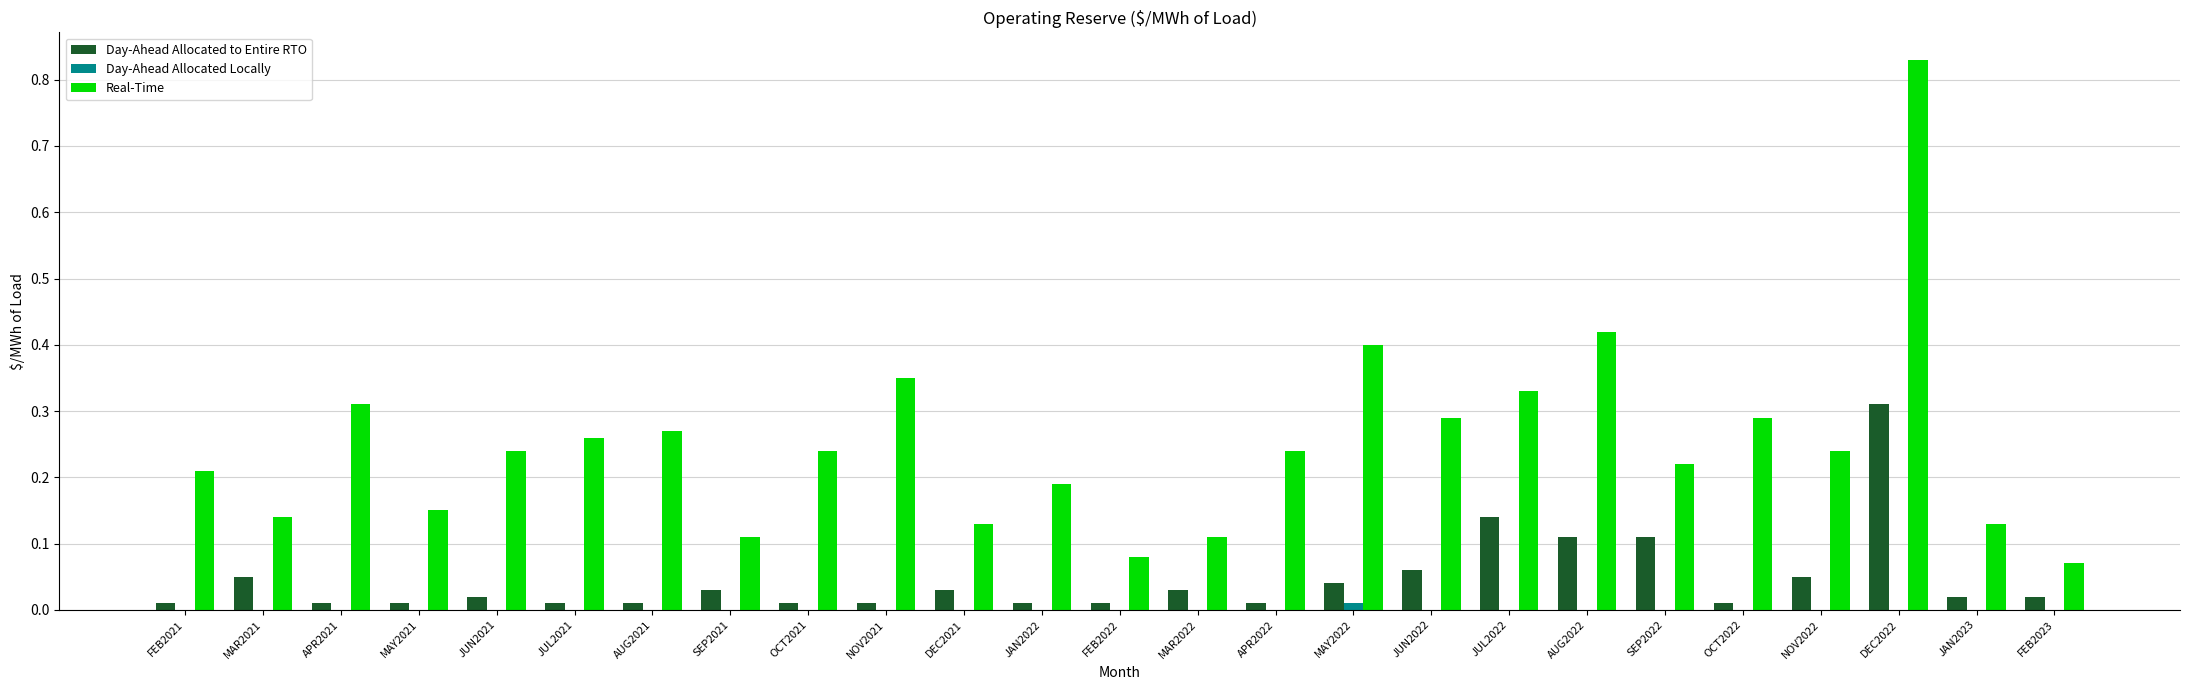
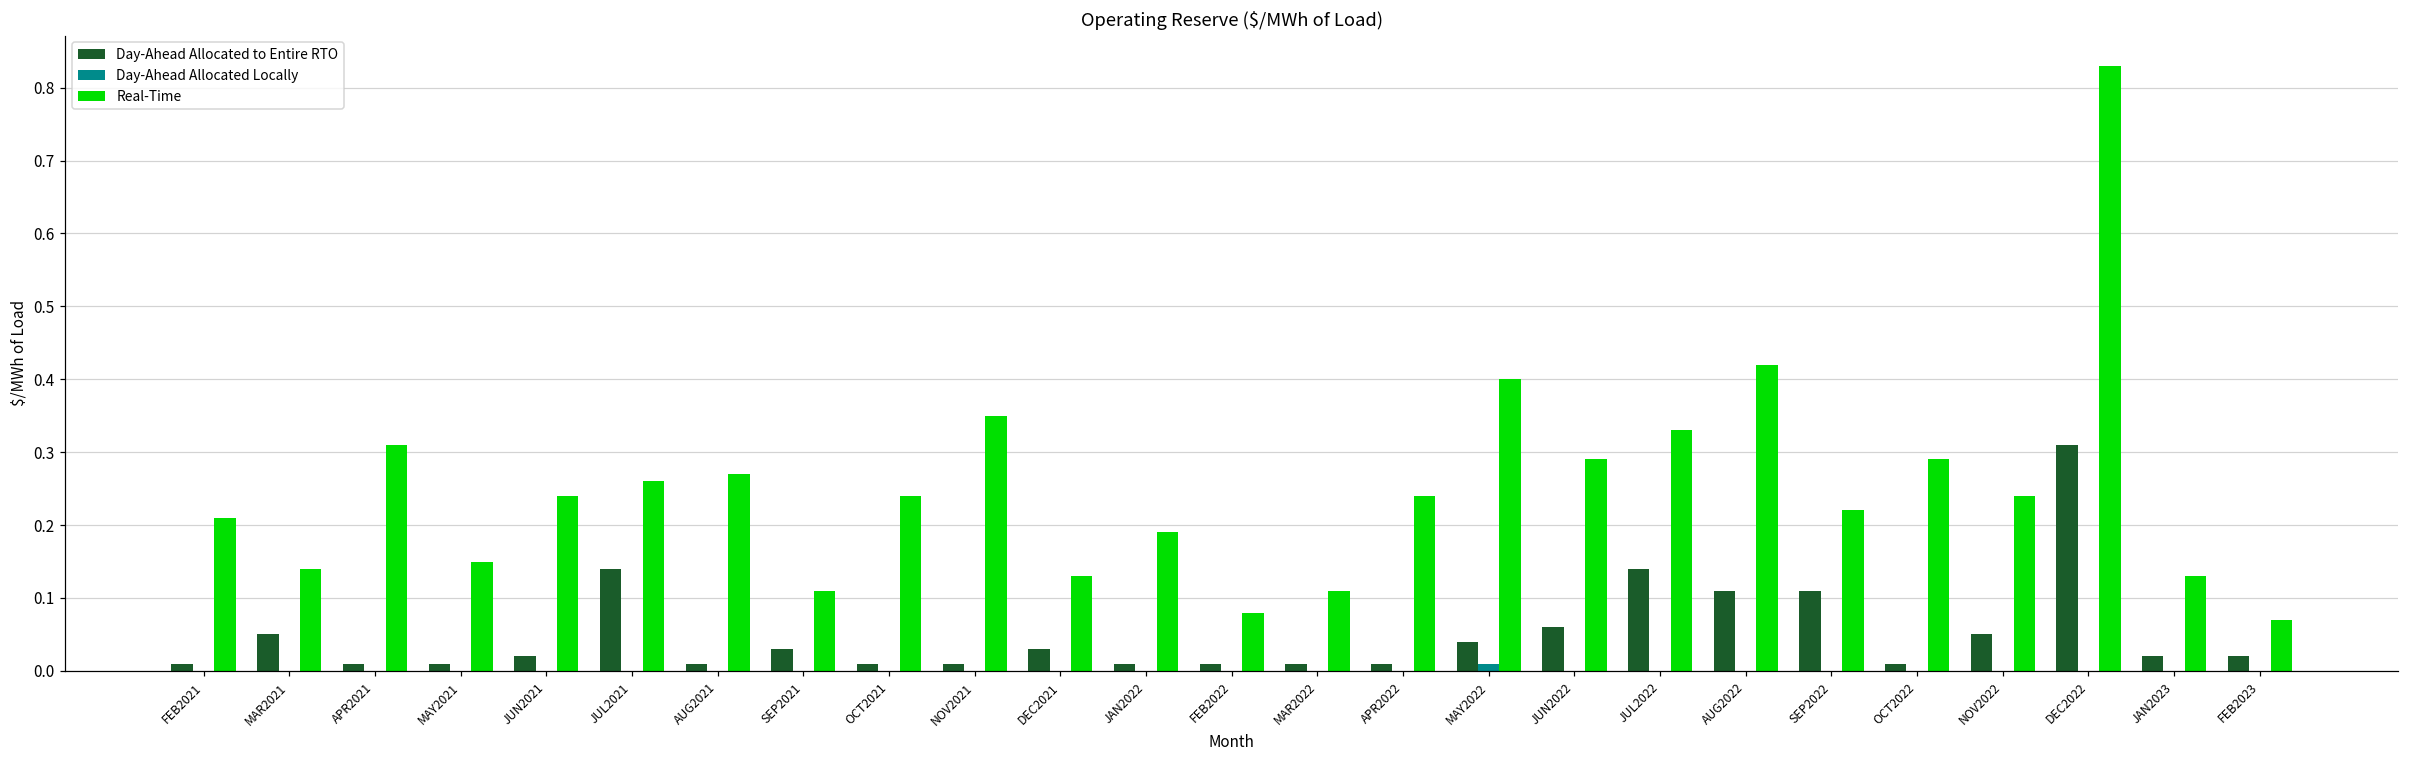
Day-Ahead Allocated to Entire RTO, JUL2021: 0.01 -> 0.14
Day-Ahead Allocated to Entire RTO, MAR2022: 0.03 -> 0.01
